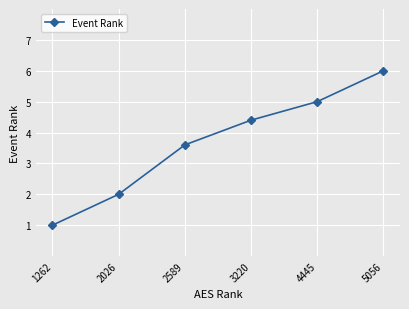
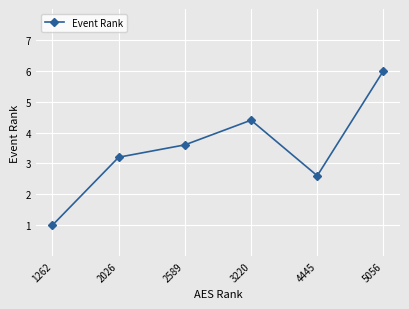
2026: 2.0 -> 3.2
4445: 5.0 -> 2.6
